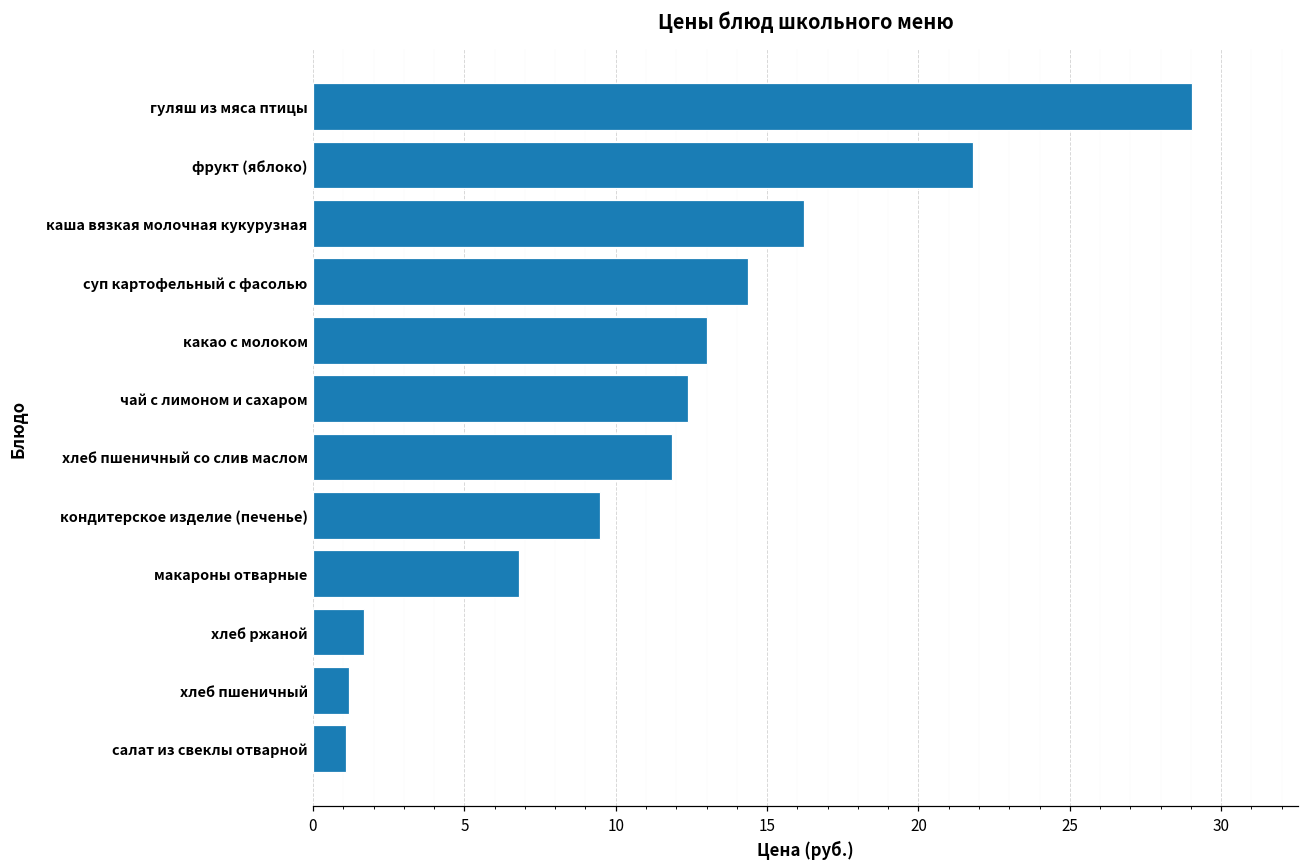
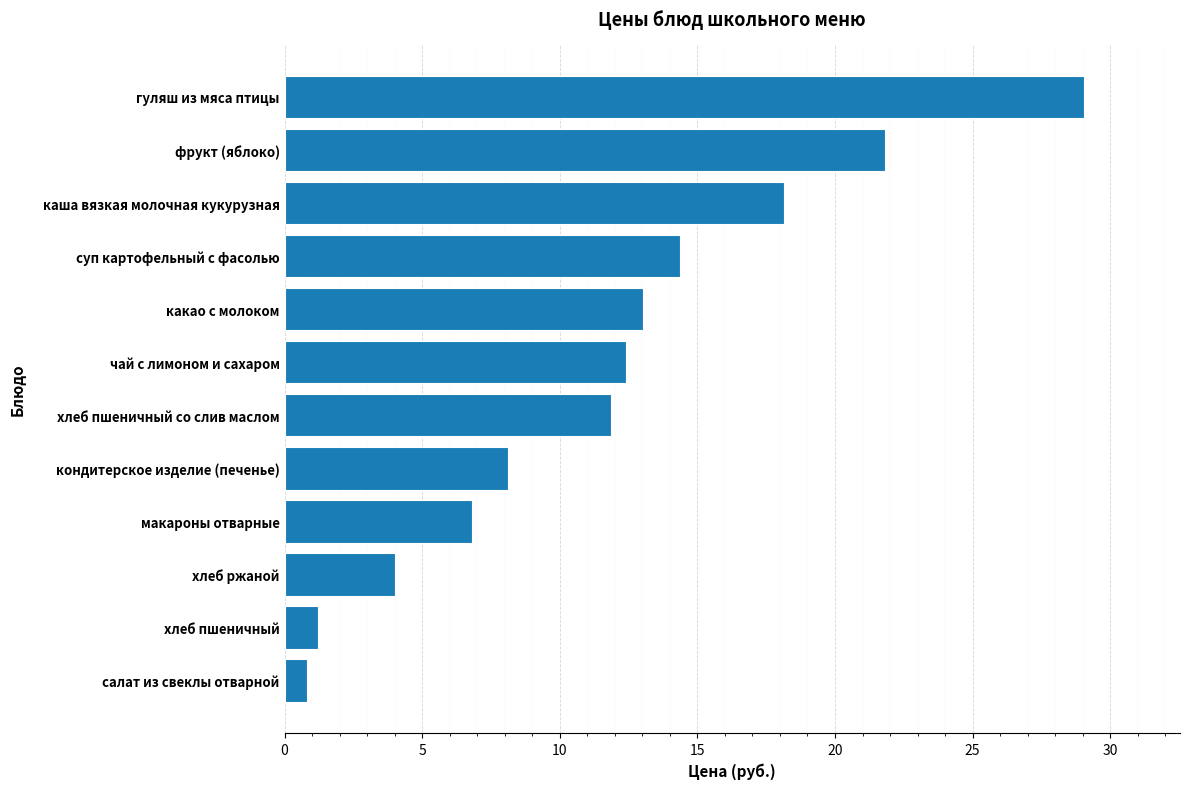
каша вязкая молочная кукурузная: 16.2 -> 18.2
кондитерское изделие (печенье): 9.5 -> 8.1
хлеб ржаной: 1.7 -> 4.0
салат из свеклы отварной: 1.1 -> 0.8
